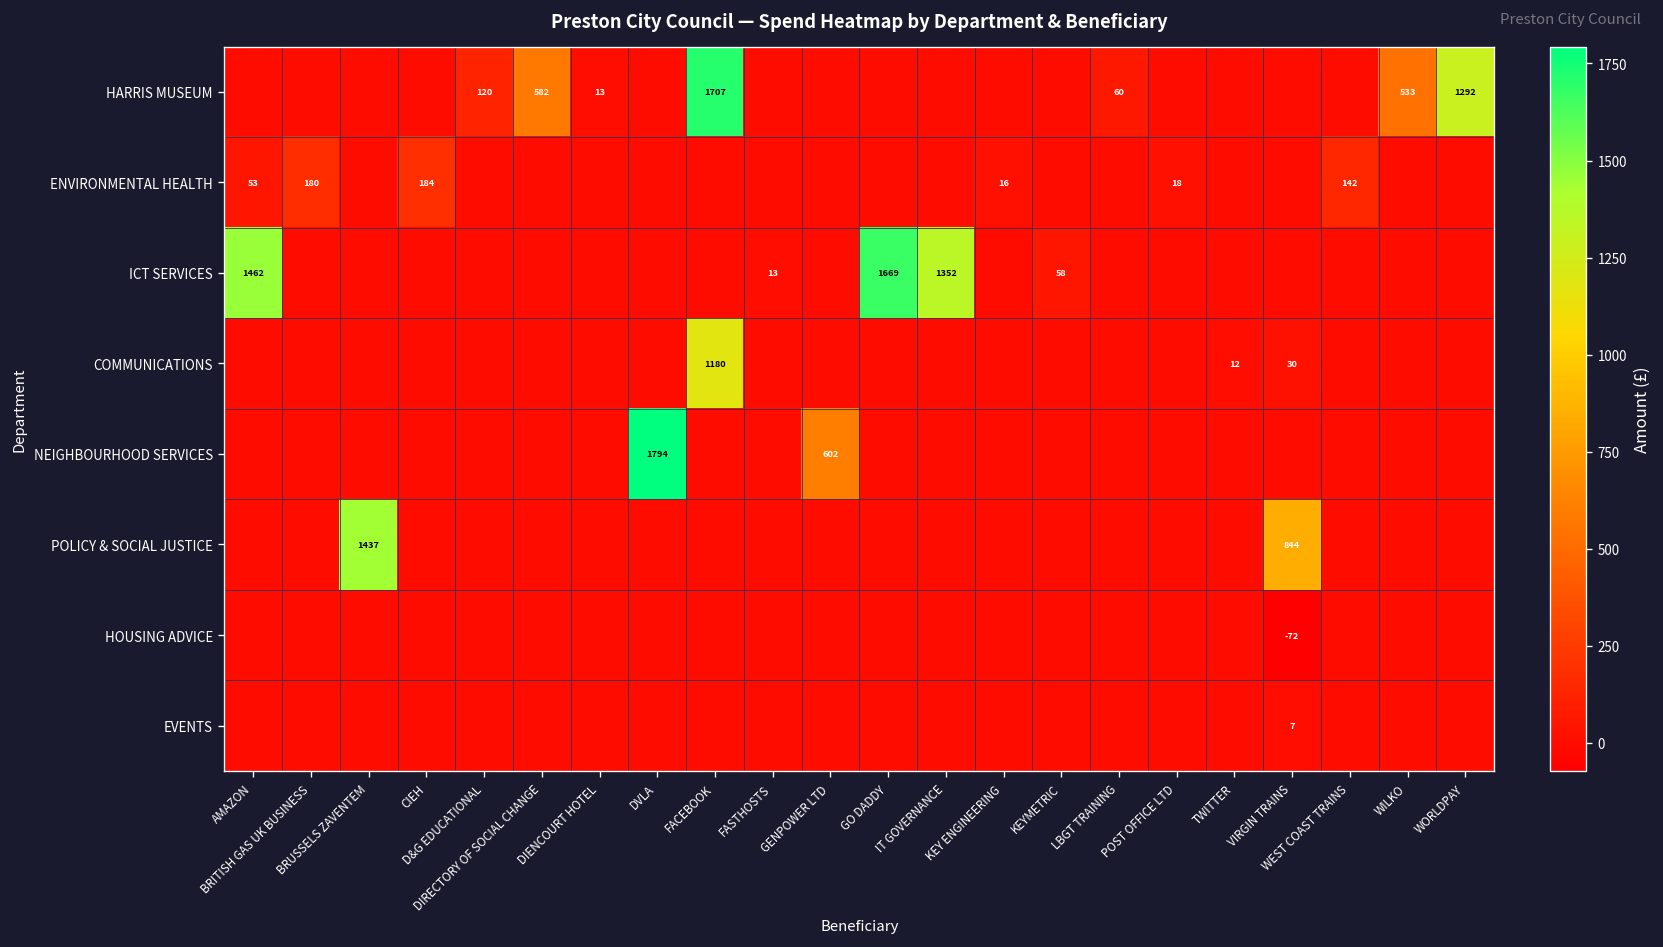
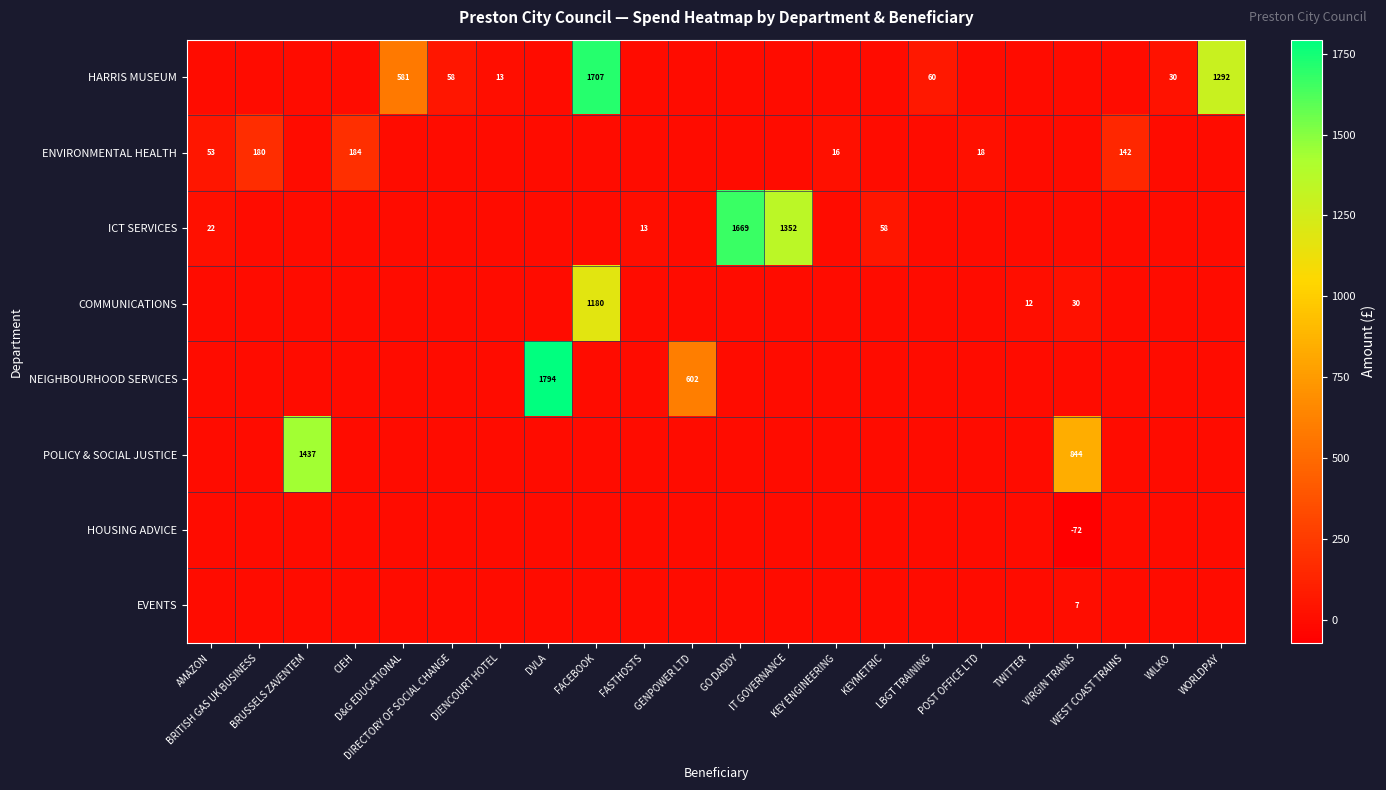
HARRIS MUSEUM, D&G EDUCATIONAL: 120 -> 581
HARRIS MUSEUM, DIRECTORY OF SOCIAL CHANGE: 582 -> 58
HARRIS MUSEUM, WILKO: 533 -> 30
ICT SERVICES, AMAZON: 1462 -> 22
